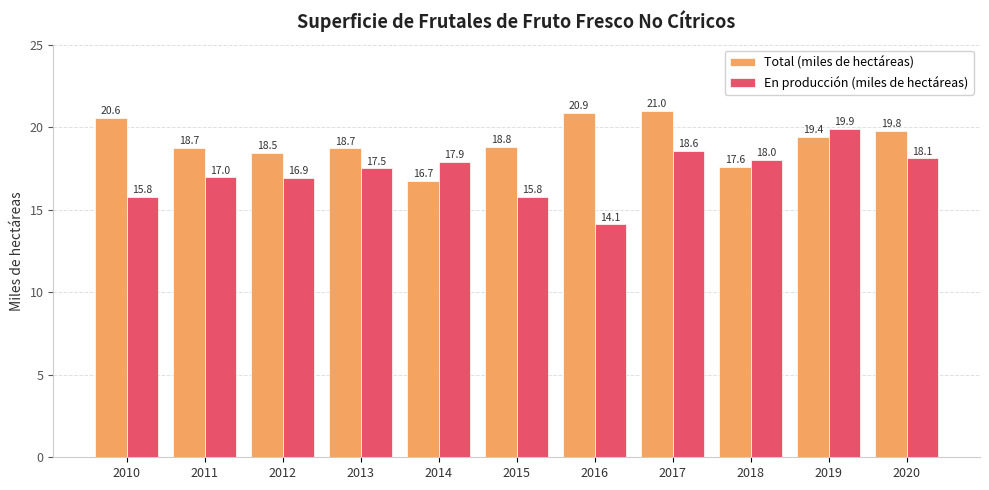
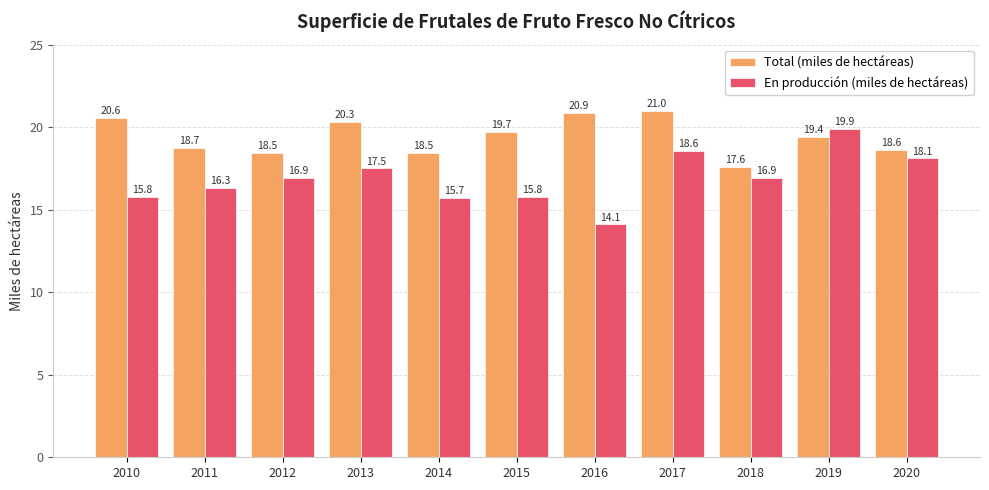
En producción (miles de hectáreas), 2011: 17.0 -> 16.3
Total (miles de hectáreas), 2013: 18.7 -> 20.3
Total (miles de hectáreas), 2014: 16.7 -> 18.5
En producción (miles de hectáreas), 2014: 17.9 -> 15.7
Total (miles de hectáreas), 2015: 18.8 -> 19.7
En producción (miles de hectáreas), 2018: 18.0 -> 16.9
Total (miles de hectáreas), 2020: 19.8 -> 18.6
